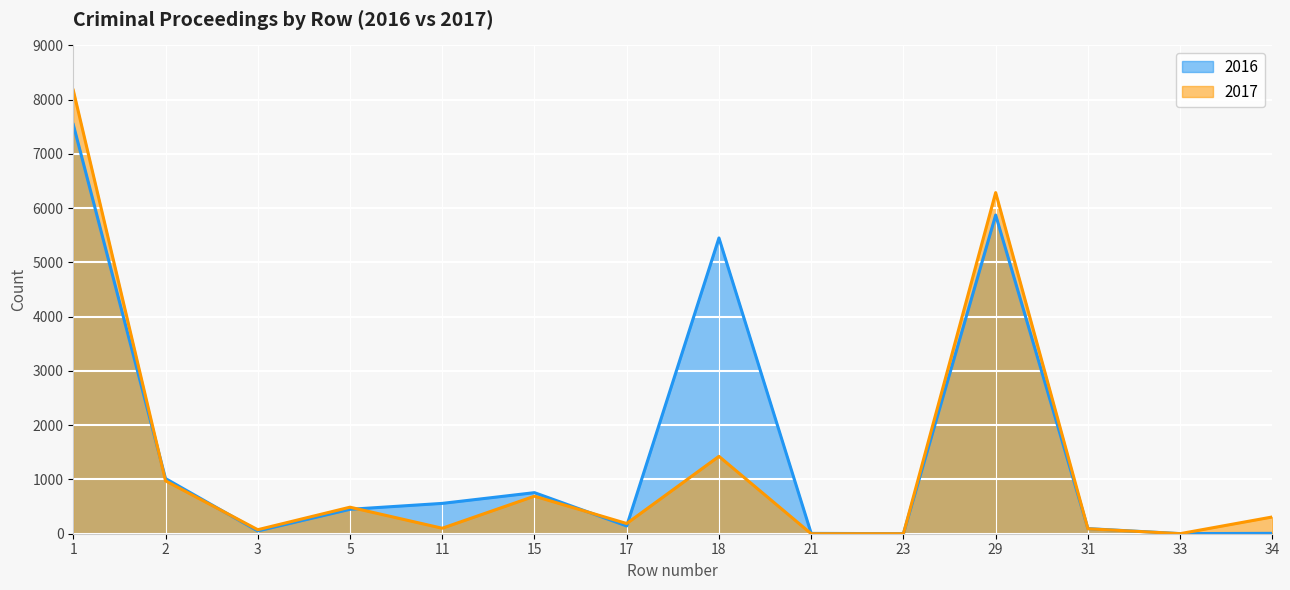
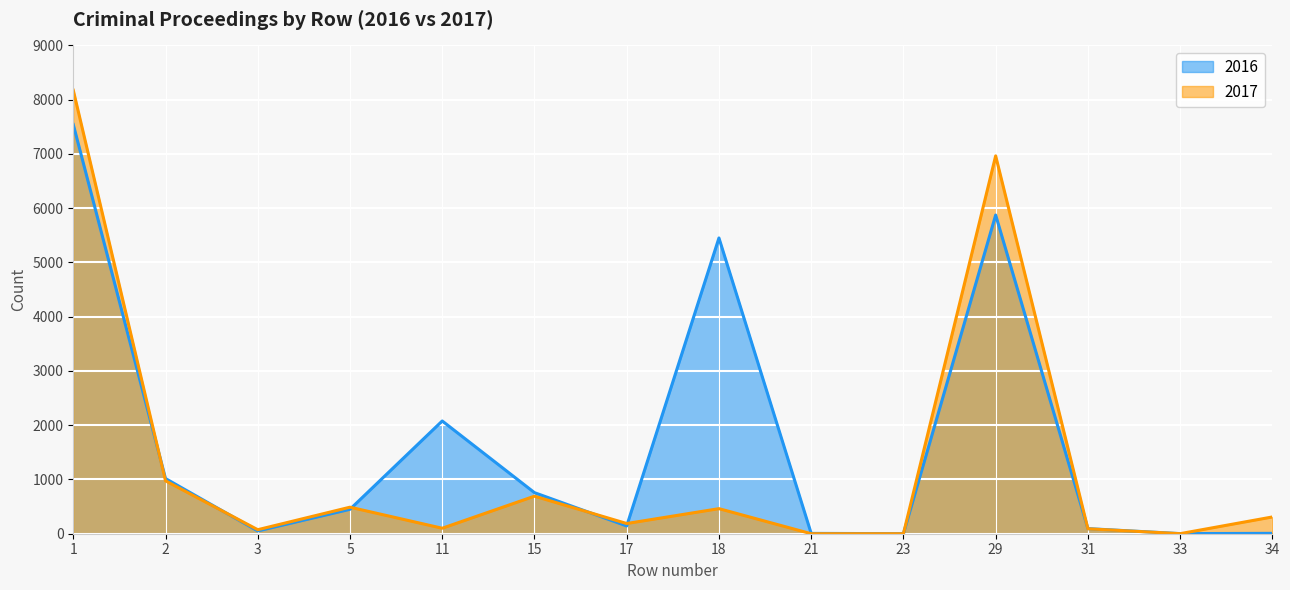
2016, 11: 600 -> 2100
2017, 18: 1400 -> 500
2017, 29: 6300 -> 7000
